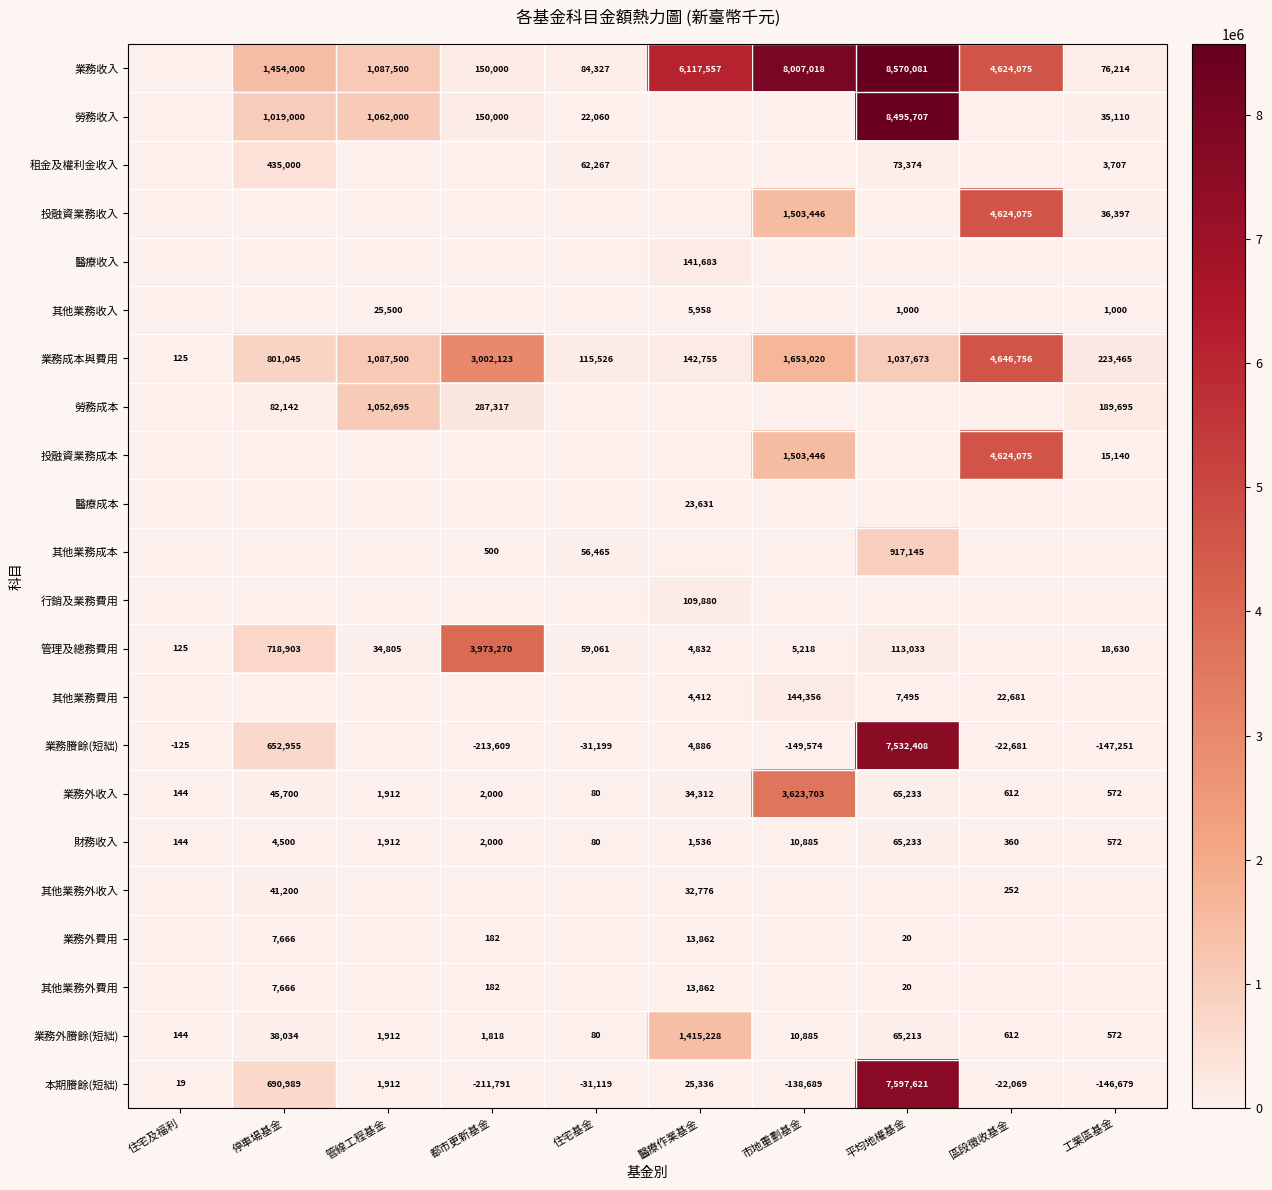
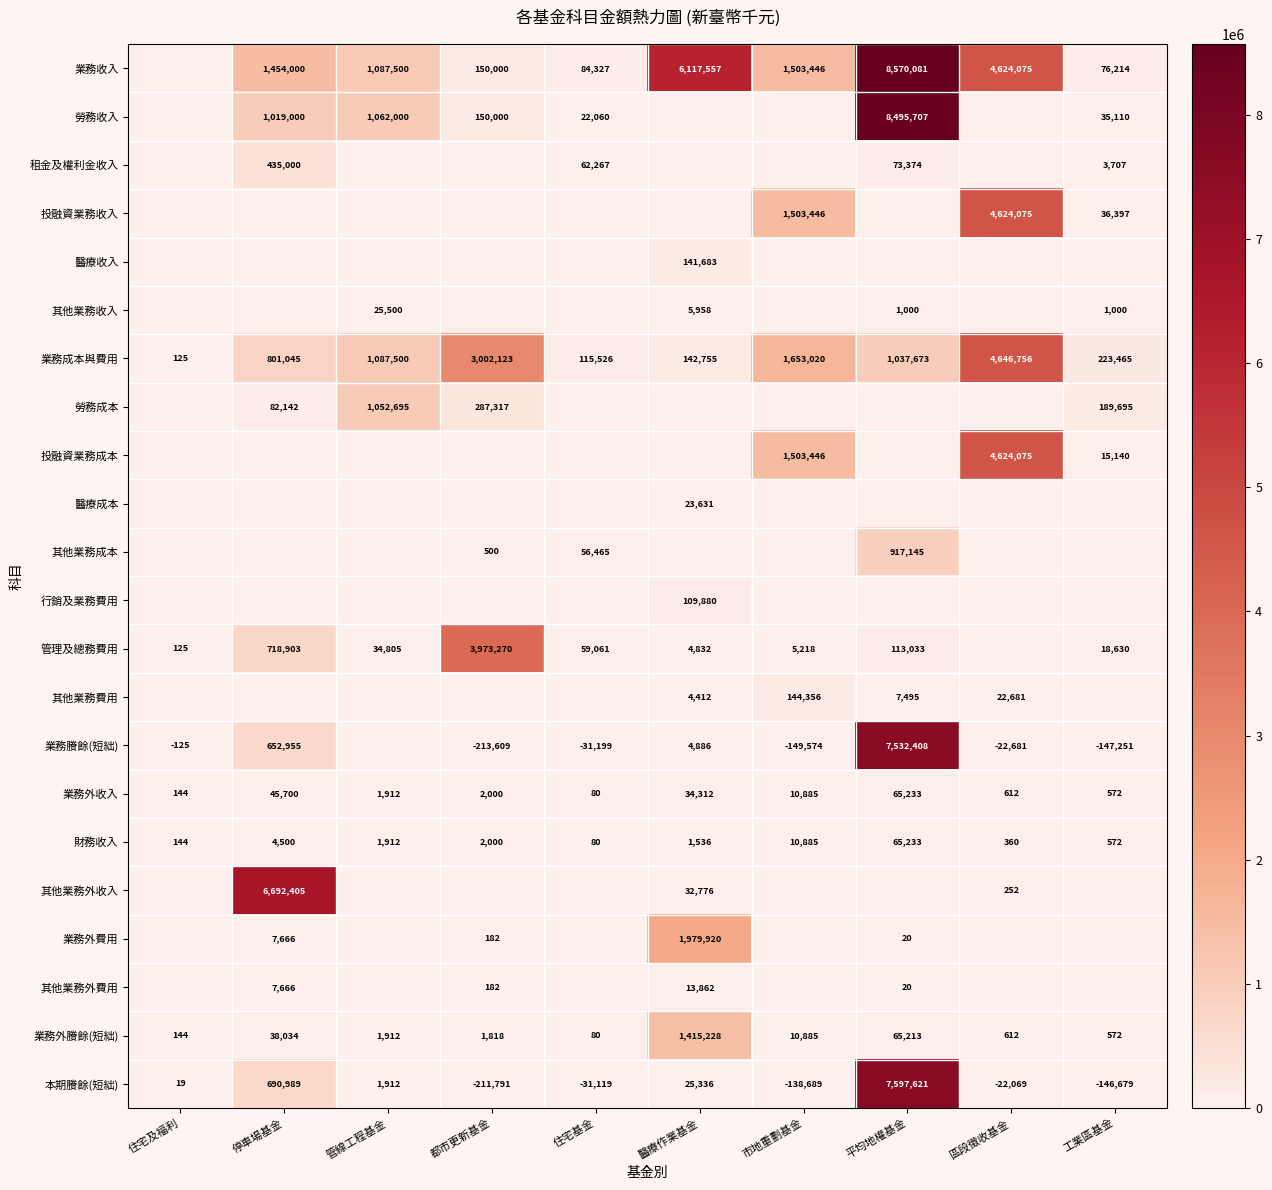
業務收入, 市地重劃基金: 8,007,018 -> 1,503,446
業務外收入, 市地重劃基金: 3,623,703 -> 10,885
其他業務外收入, 停車場基金: 41,200 -> 6,692,405
業務外費用, 醫療作業基金: 13,862 -> 1,979,920
